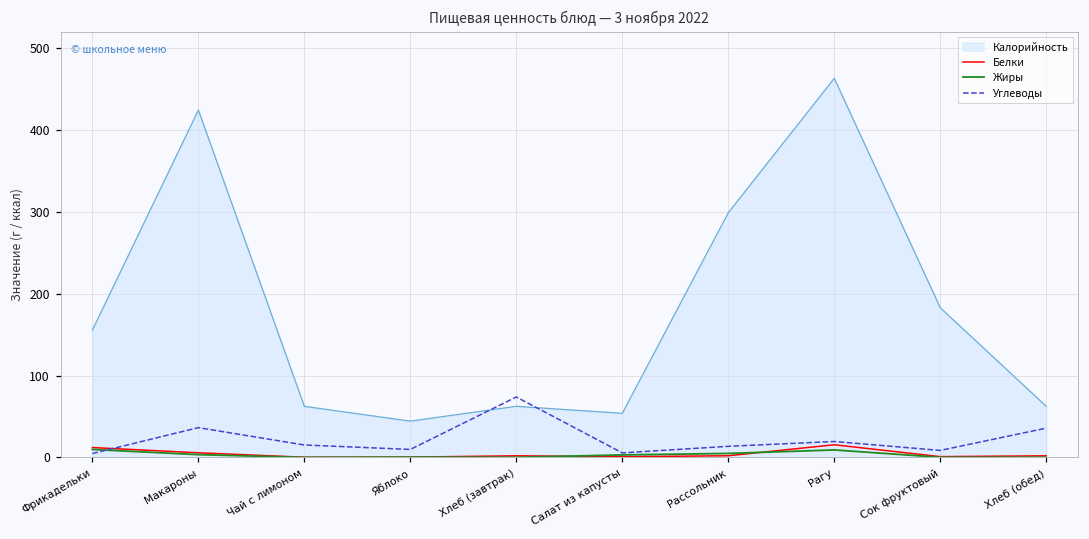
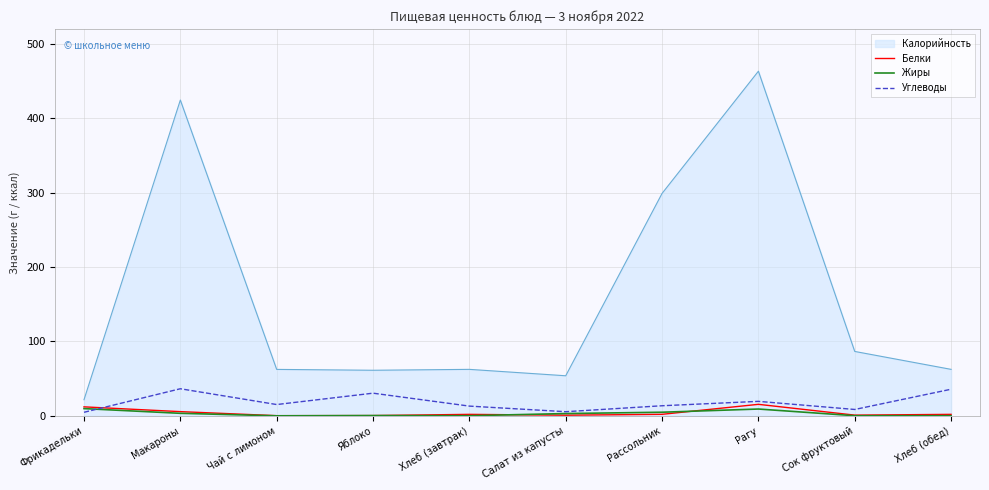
Калорийность, Фрикадельки: 160 -> 20
Калорийность, Яблоко: 40 -> 60
Углеводы, Яблоко: 10 -> 30
Углеводы, Хлеб (завтрак): 70 -> 10
Калорийность, Сок фруктовый: 180 -> 90
